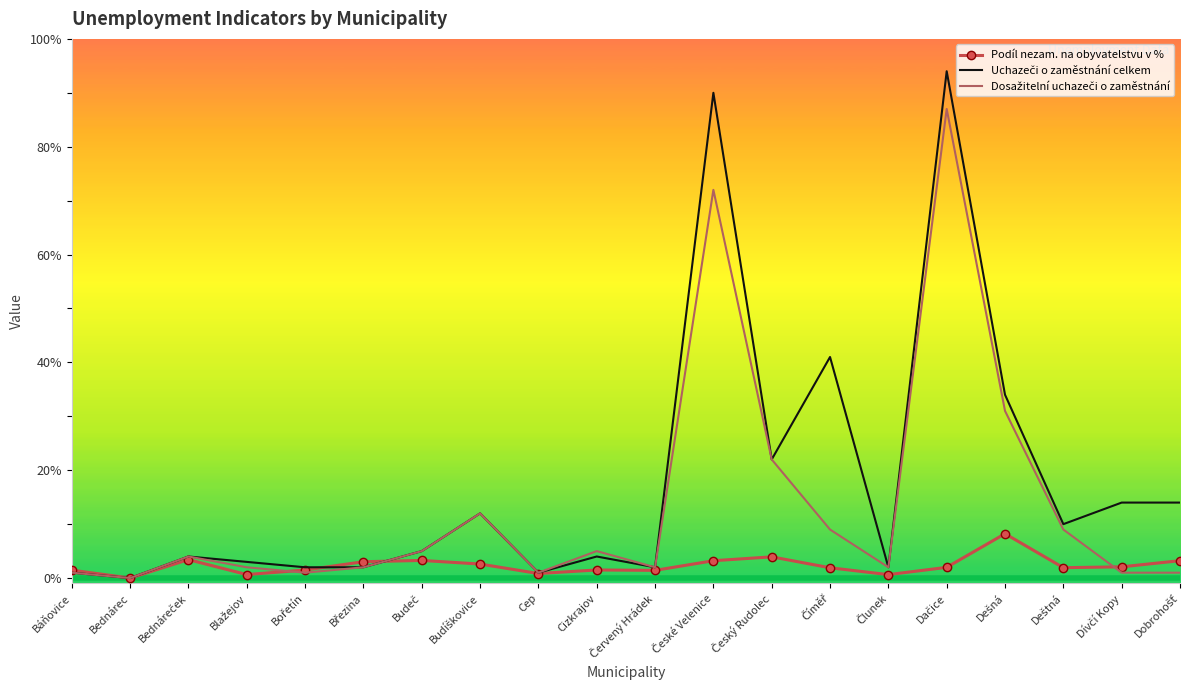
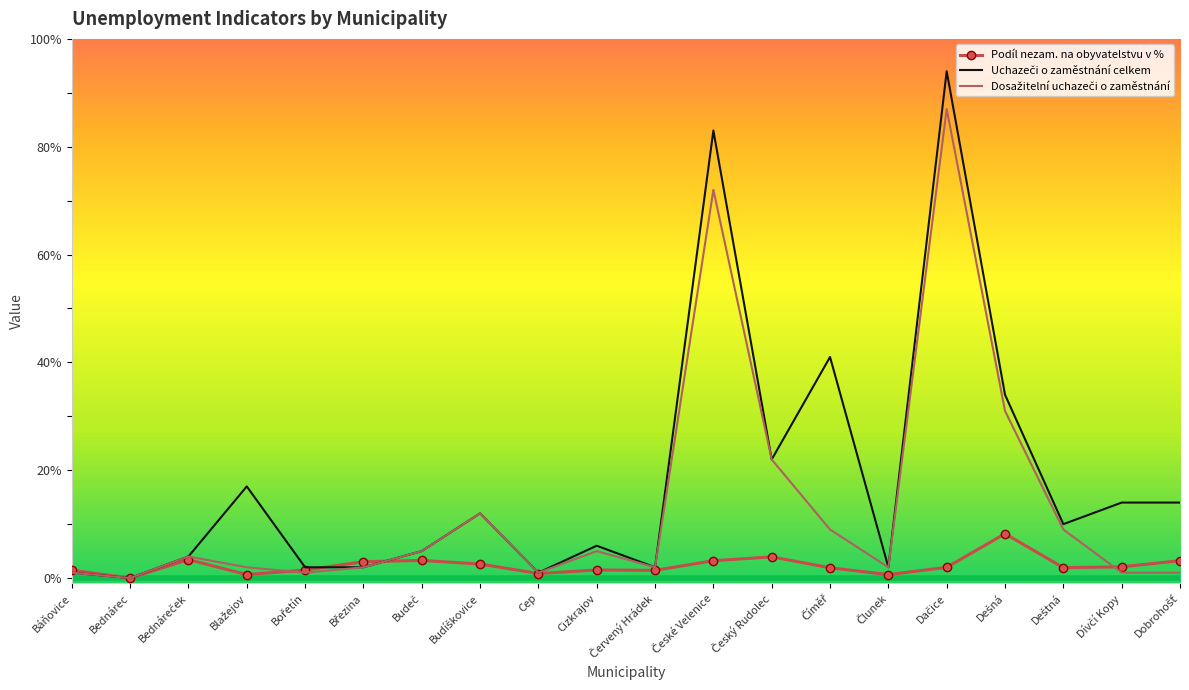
Uchazeči o zaměstnání celkem, Blažejov: 3% -> 17%
Uchazeči o zaměstnání celkem, Cizkrajov: 4% -> 6%
Uchazeči o zaměstnání celkem, České Velenice: 90% -> 83%
